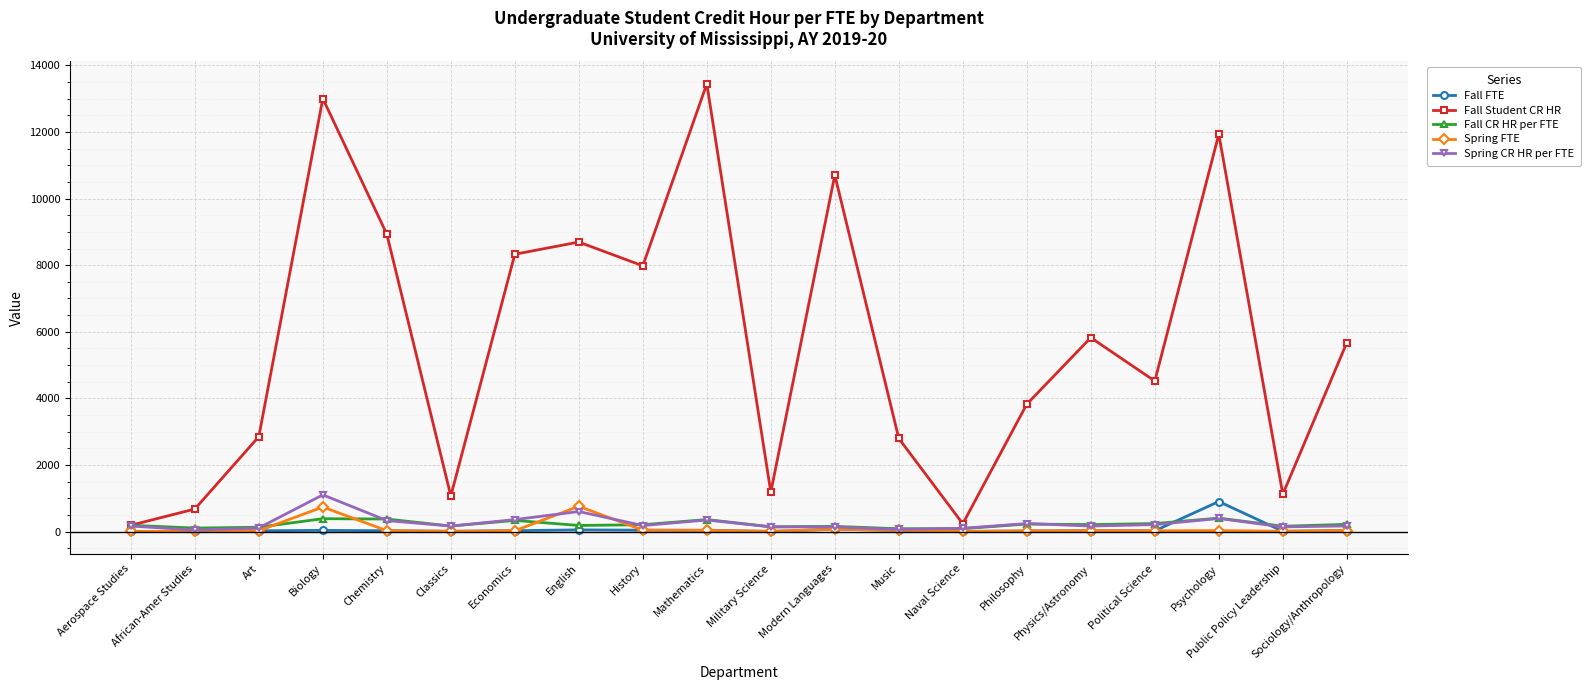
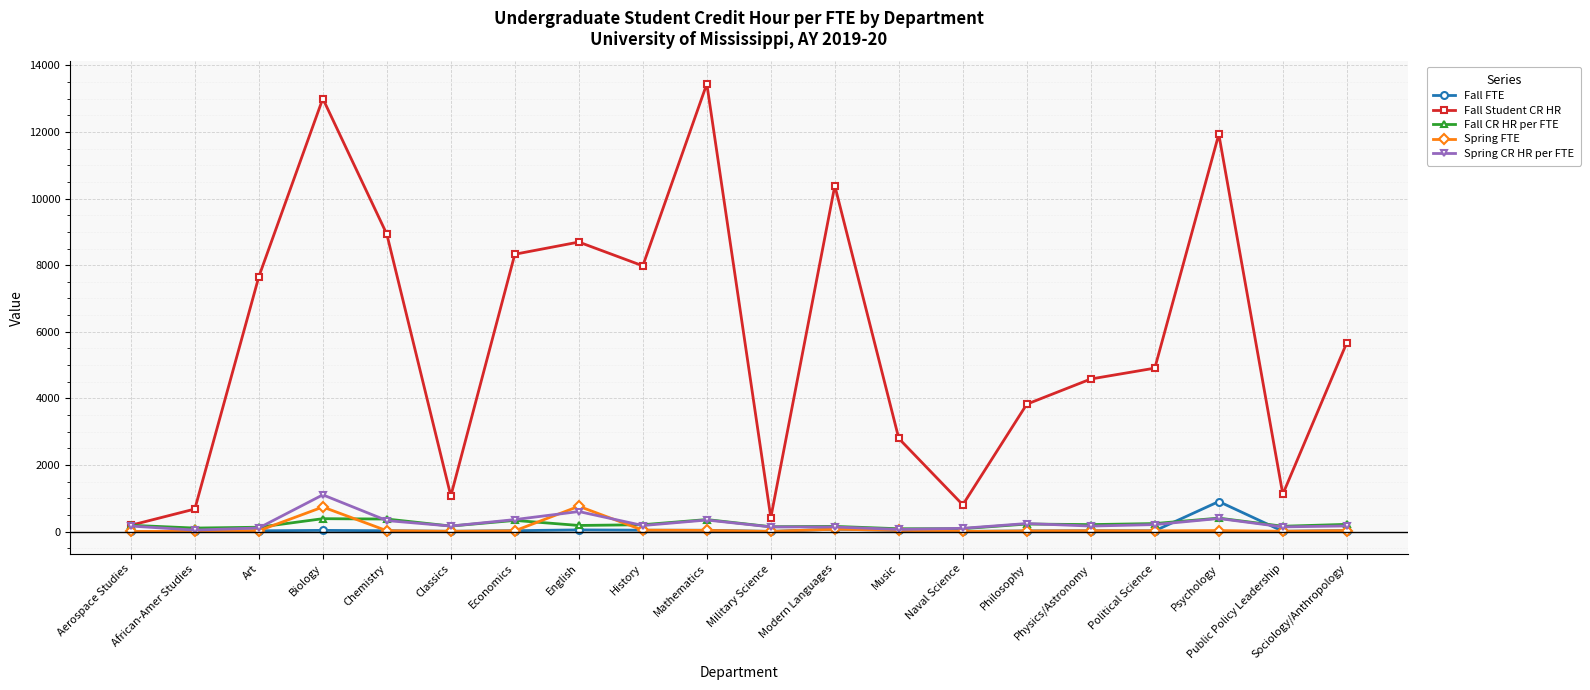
Fall Student CR HR, Art: 2900 -> 7700
Fall Student CR HR, Military Science: 1200 -> 400
Fall Student CR HR, Modern Languages: 10700 -> 10400
Fall Student CR HR, Naval Science: 200 -> 800
Fall Student CR HR, Physics/Astronomy: 5800 -> 4600
Fall Student CR HR, Political Science: 4500 -> 4900
